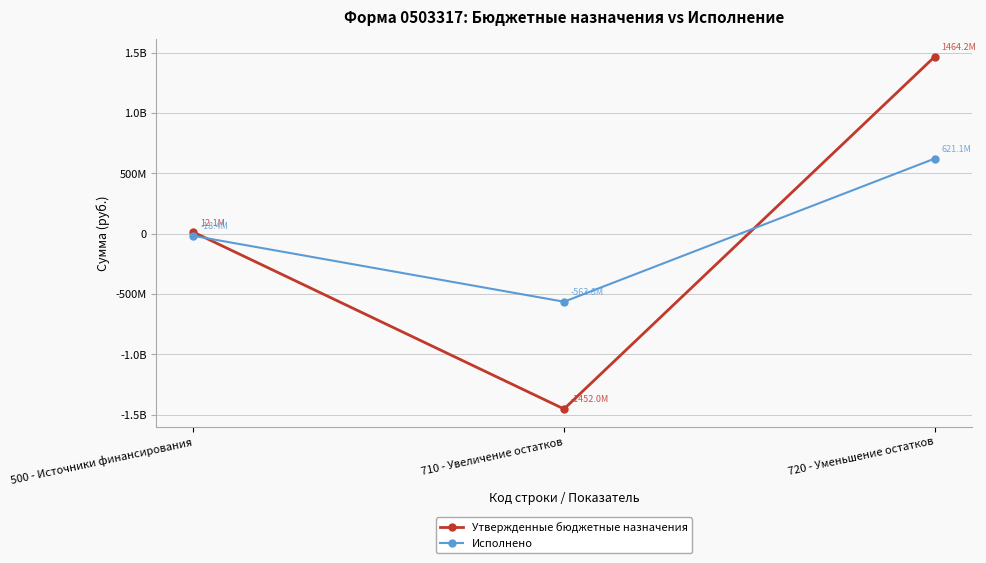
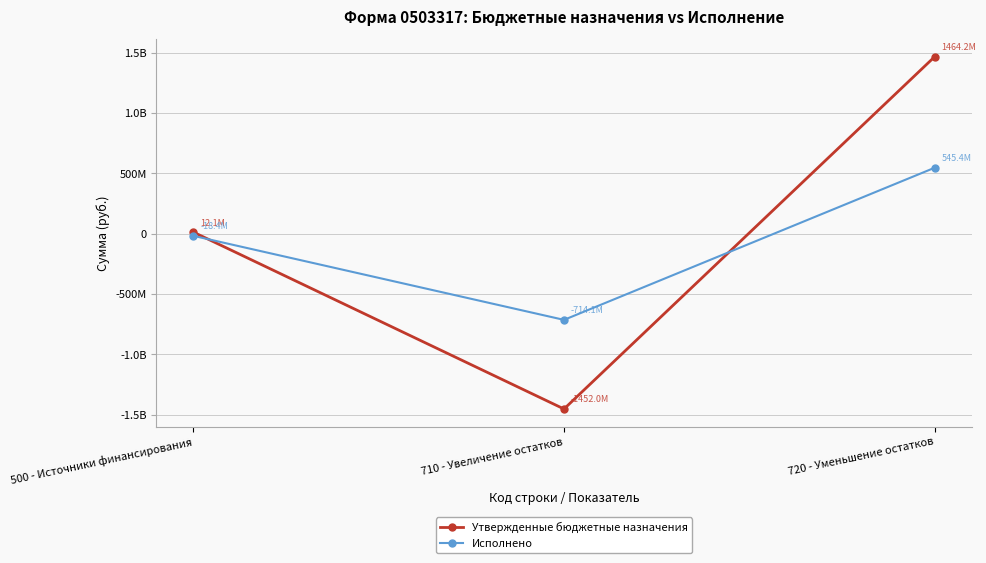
Исполнено, 710 - Увеличение остатков: -563.8M -> -714.1M
Исполнено, 720 - Уменьшение остатков: 621.1M -> 545.4M
